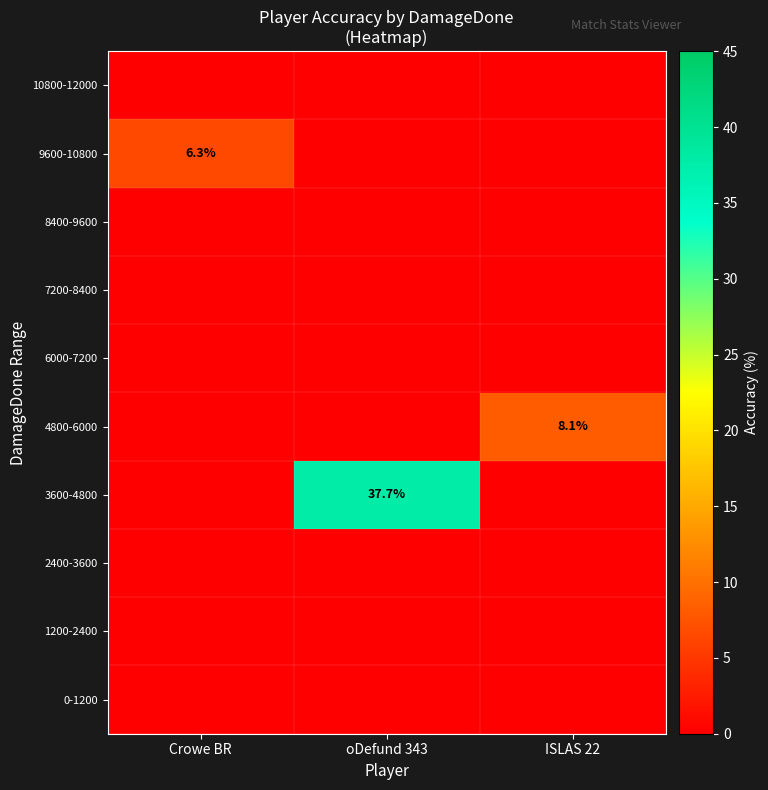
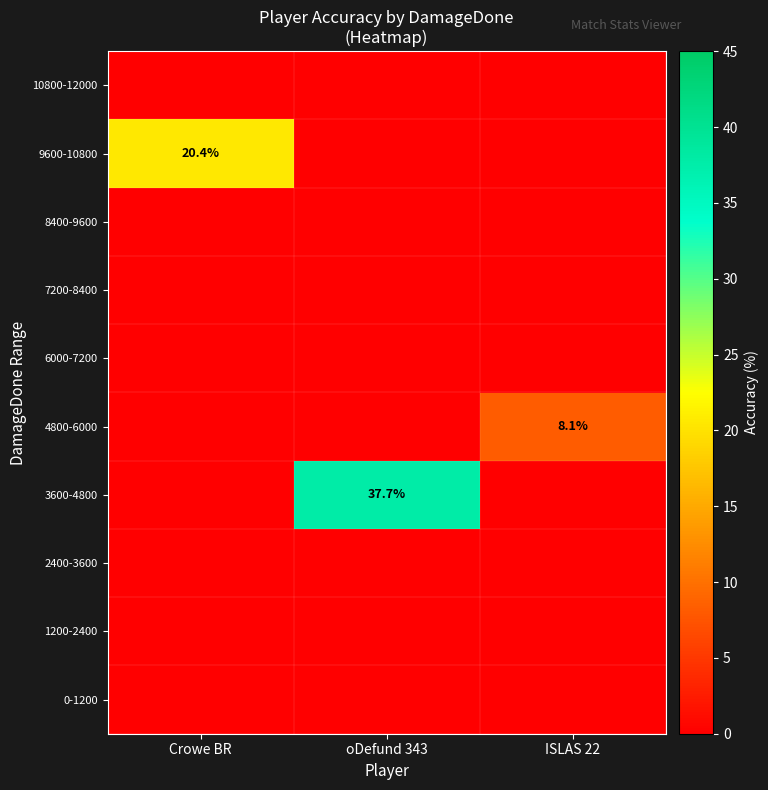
9600-10800, Crowe BR: 6.3% -> 20.4%
